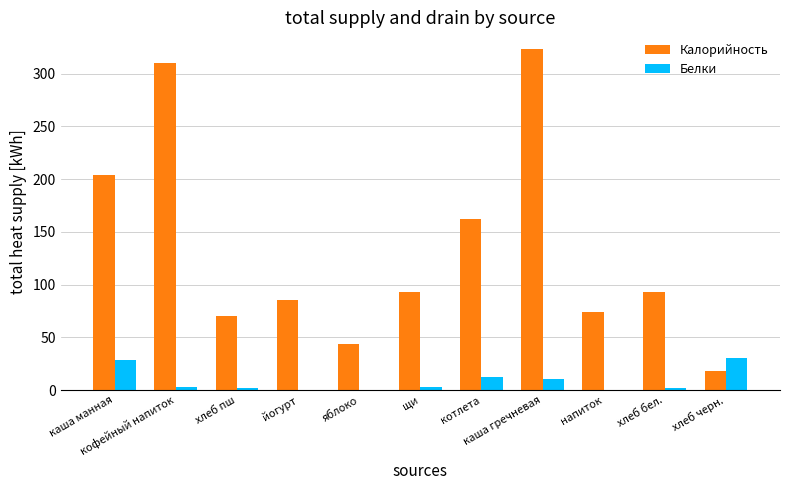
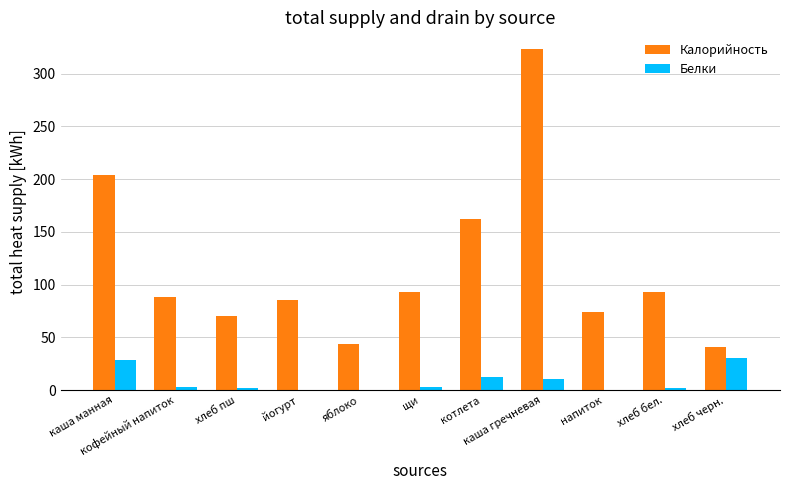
Калорийность, кофейный напиток: 310 -> 88
Калорийность, хлеб черн.: 18 -> 41
